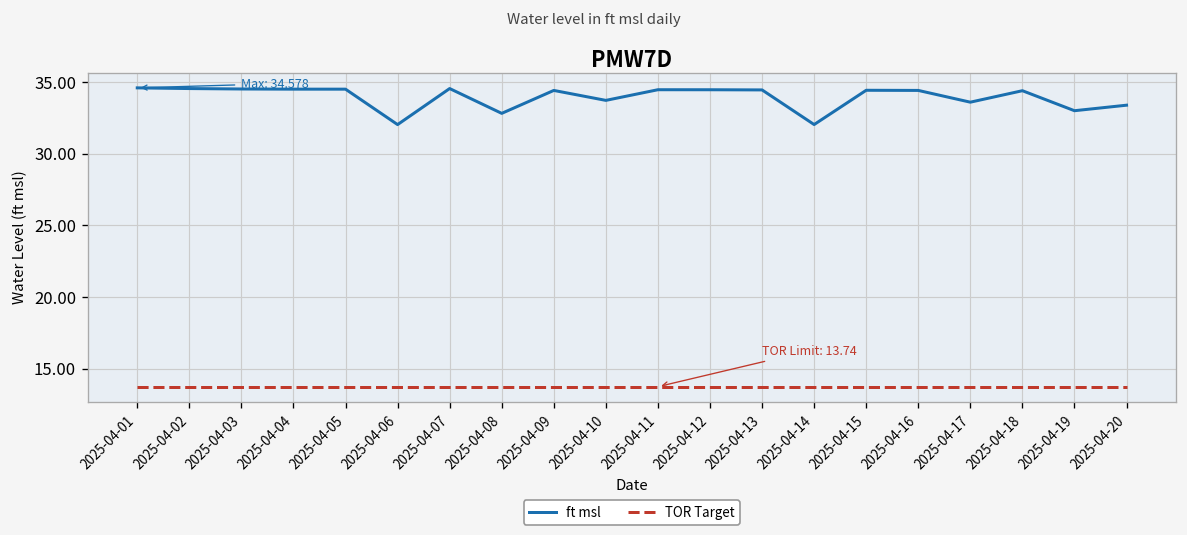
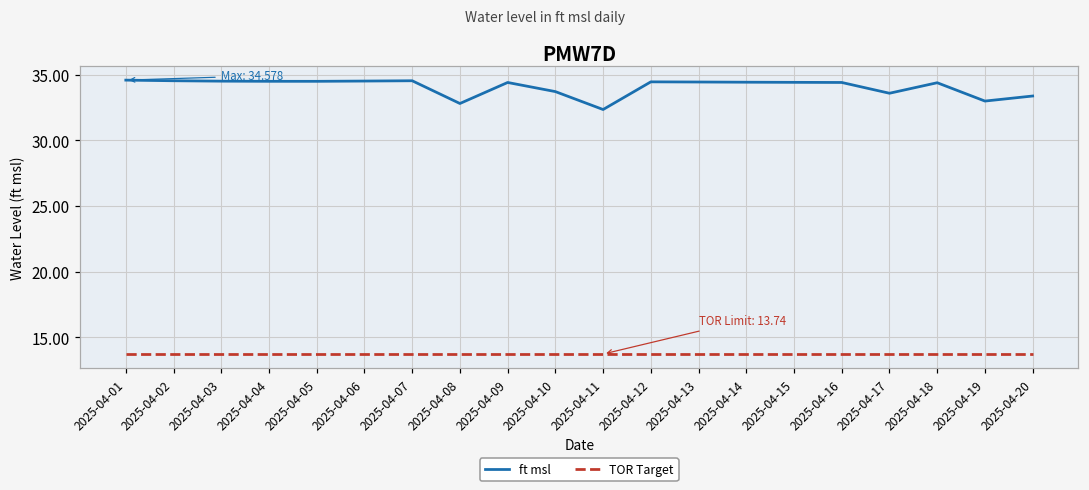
ft msl, 2025-04-06: 32.0 -> 34.5
ft msl, 2025-04-11: 34.4 -> 32.3
ft msl, 2025-04-14: 32.0 -> 34.4
